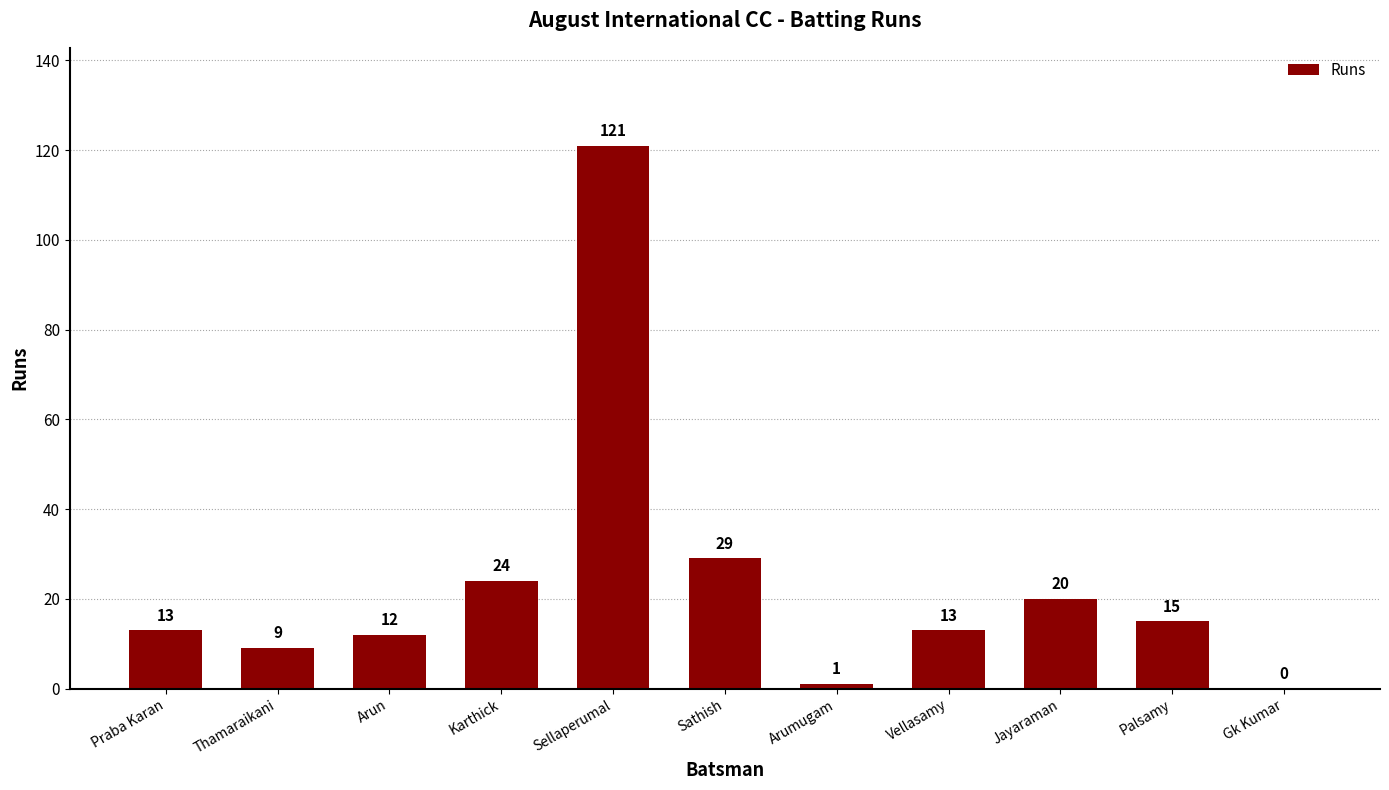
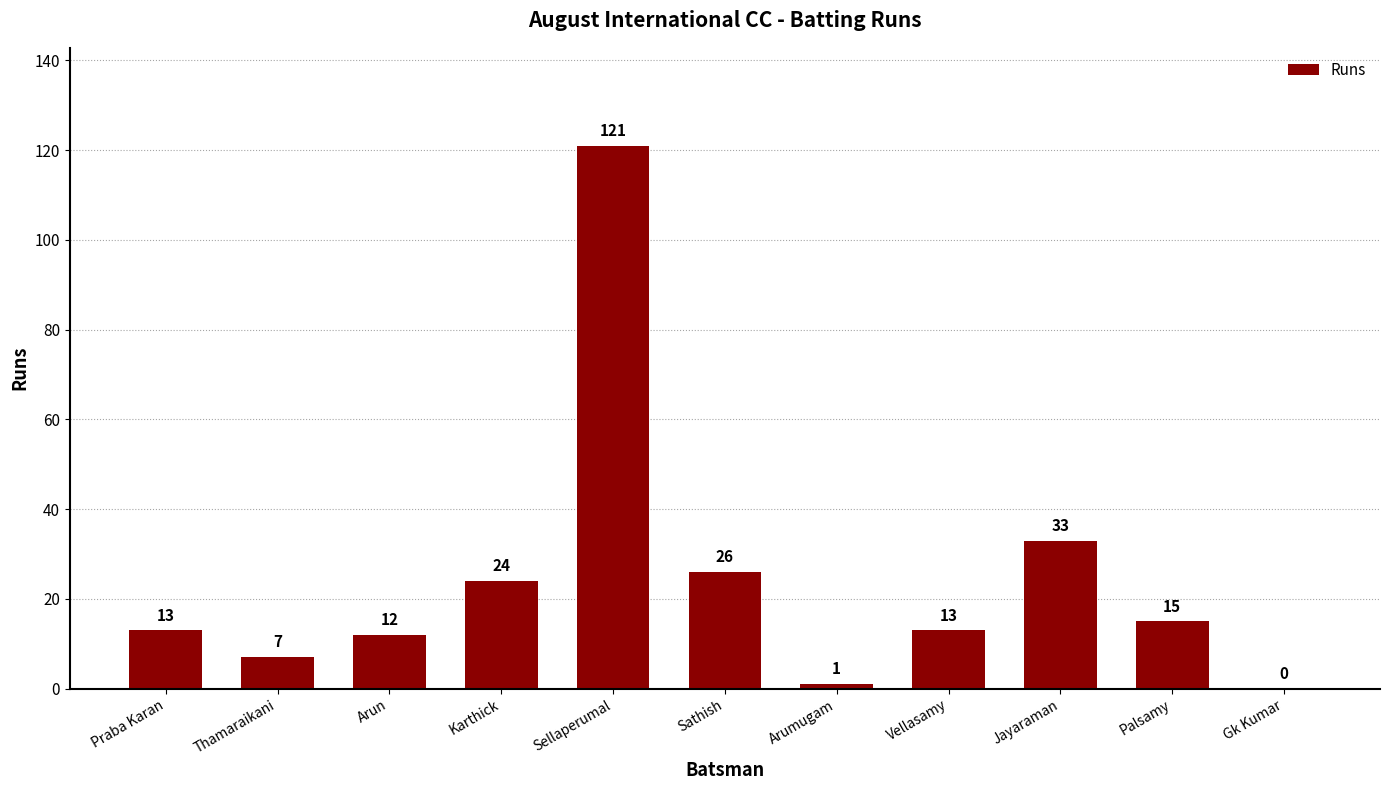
Thamaraikani: 9 -> 7
Sathish: 29 -> 26
Jayaraman: 20 -> 33
